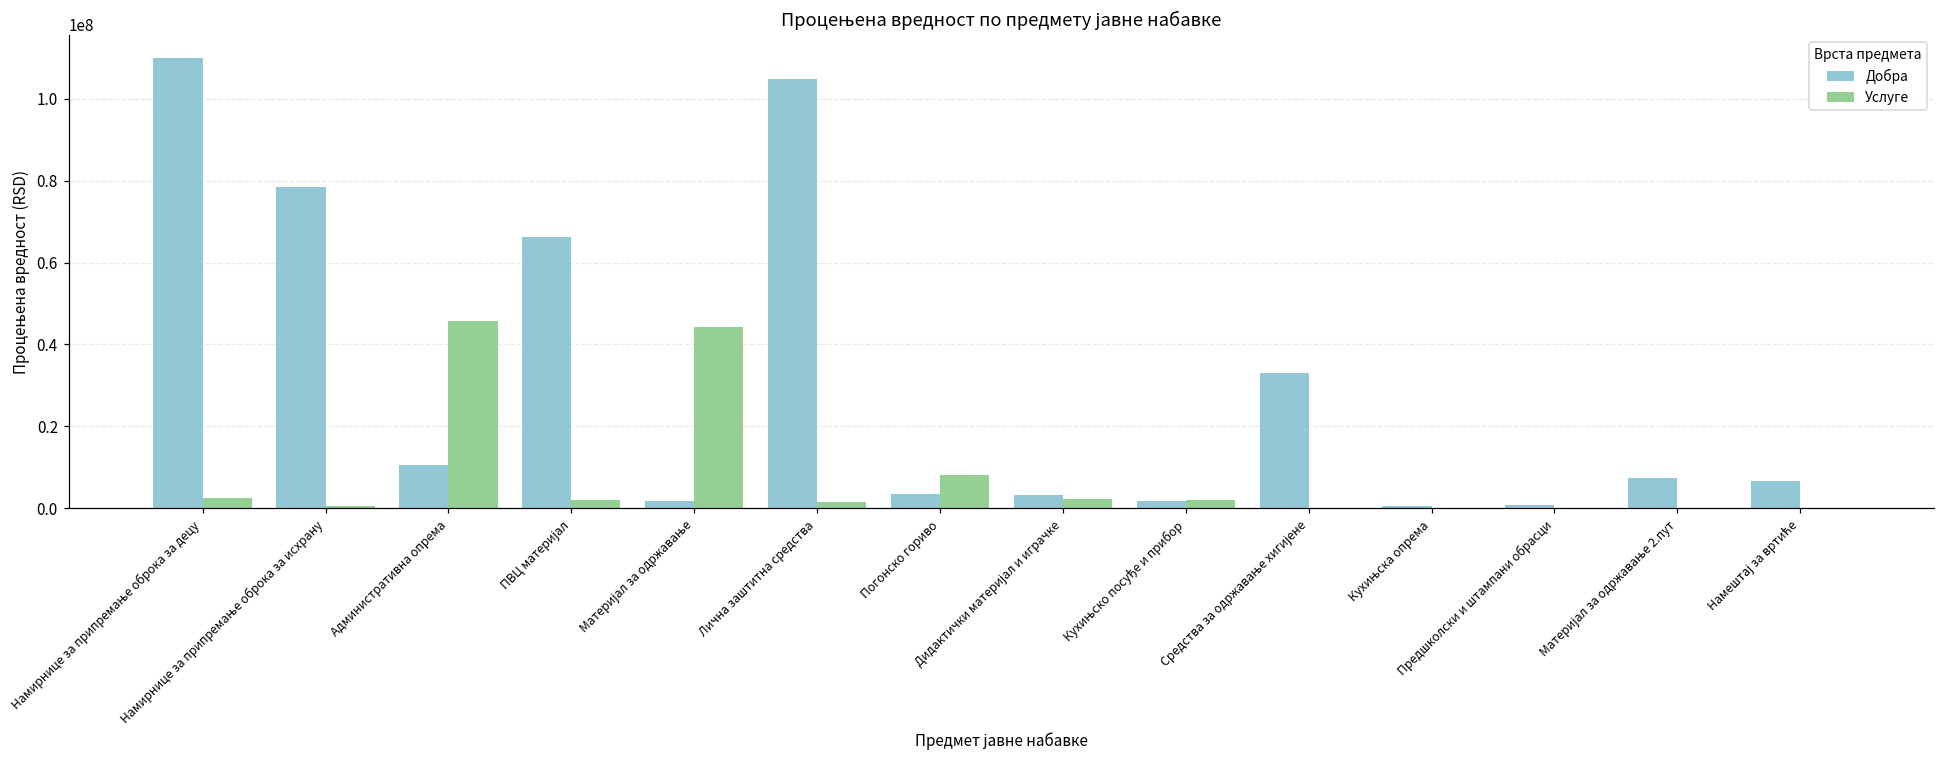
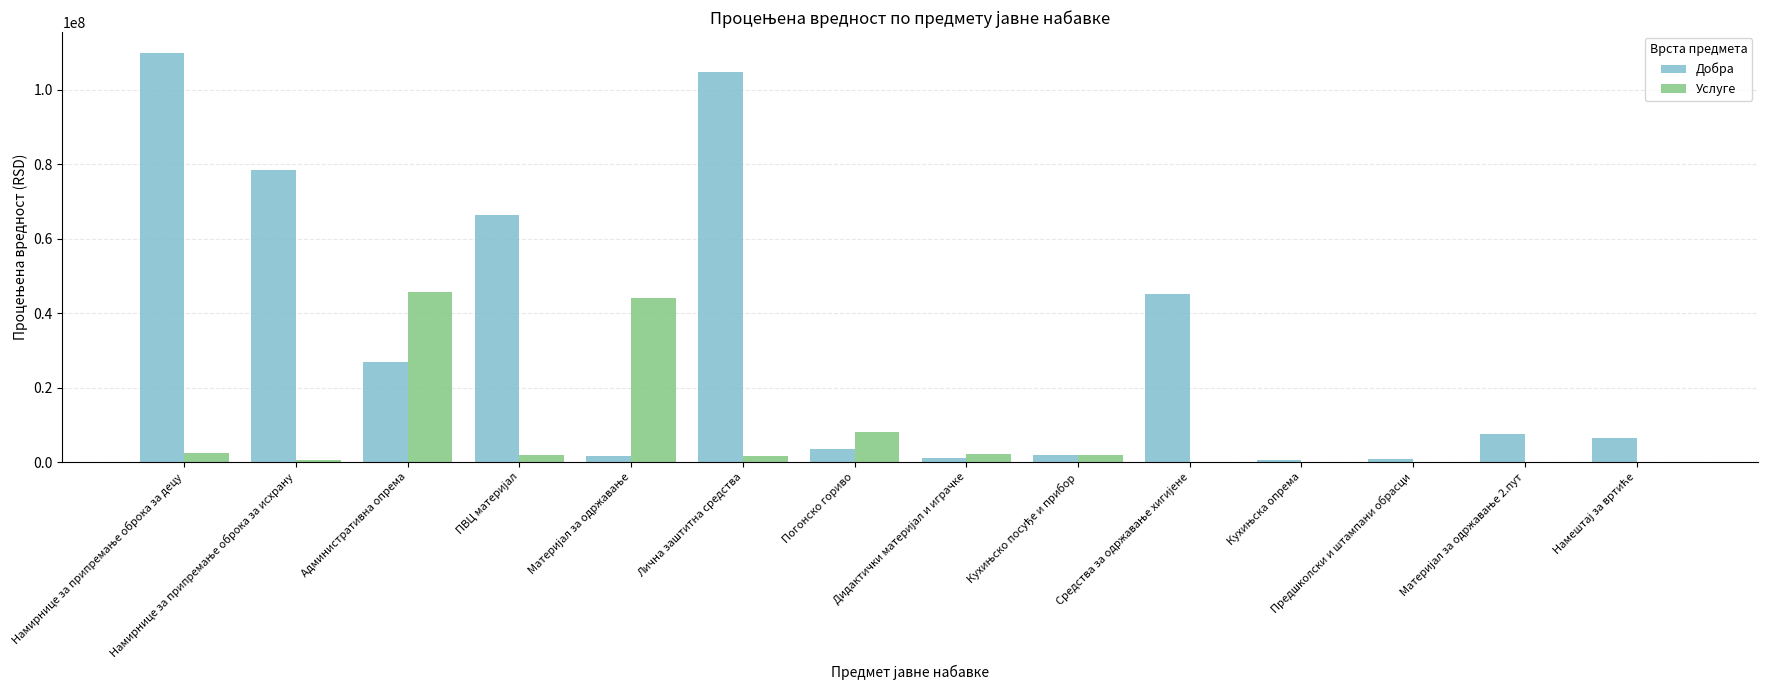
Добра, Административна опрема: 11000000 -> 27000000
Добра, Дидактички материјал и играчке: 3000000 -> 1000000
Добра, Средства за одржавање хигијене: 33000000 -> 45000000
